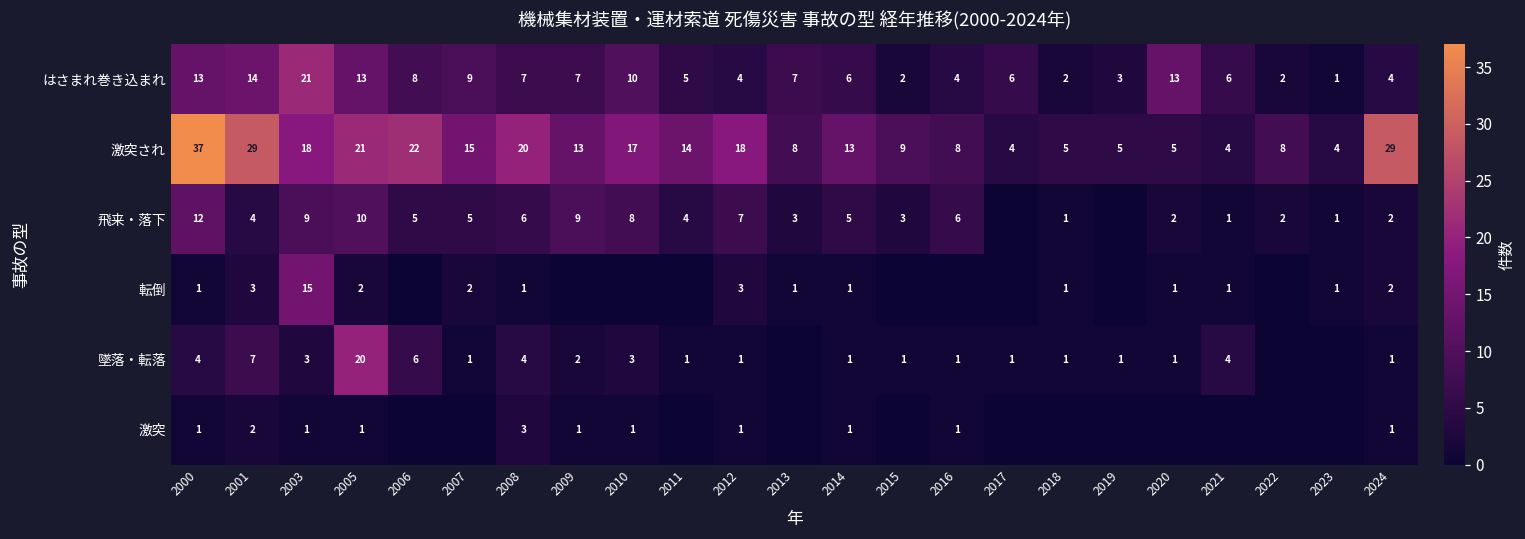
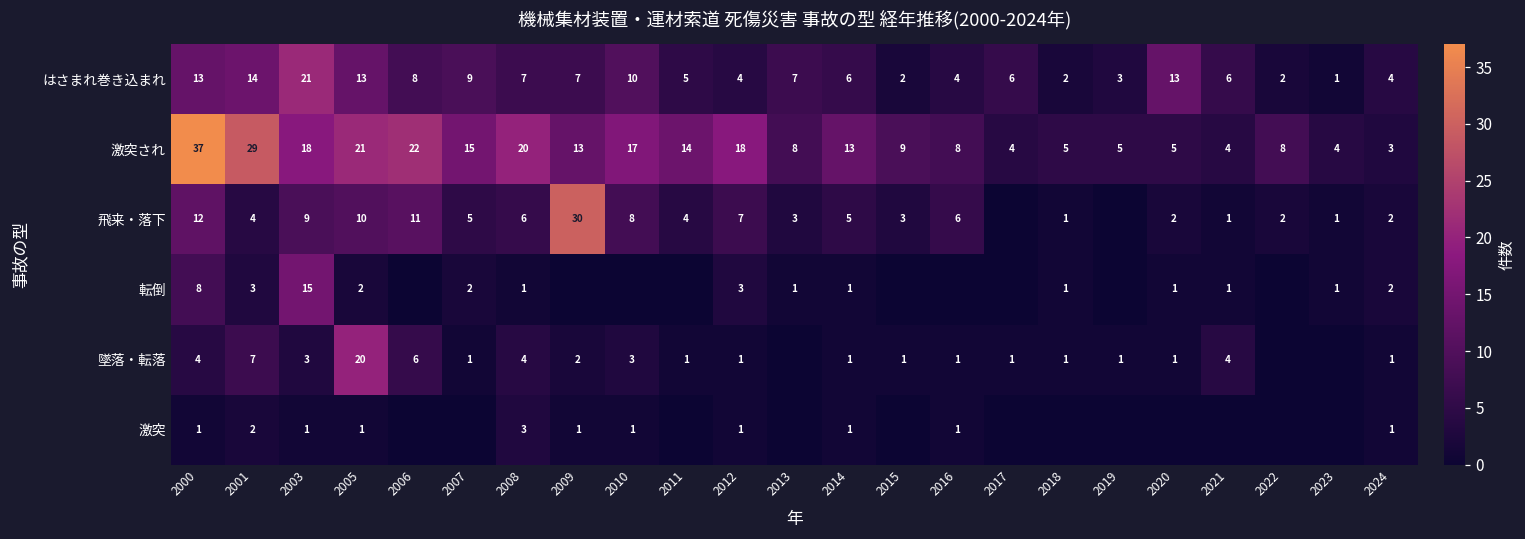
激突され, 2024: 29 -> 3
飛来・落下, 2006: 5 -> 11
飛来・落下, 2009: 9 -> 30
転倒, 2000: 1 -> 8
